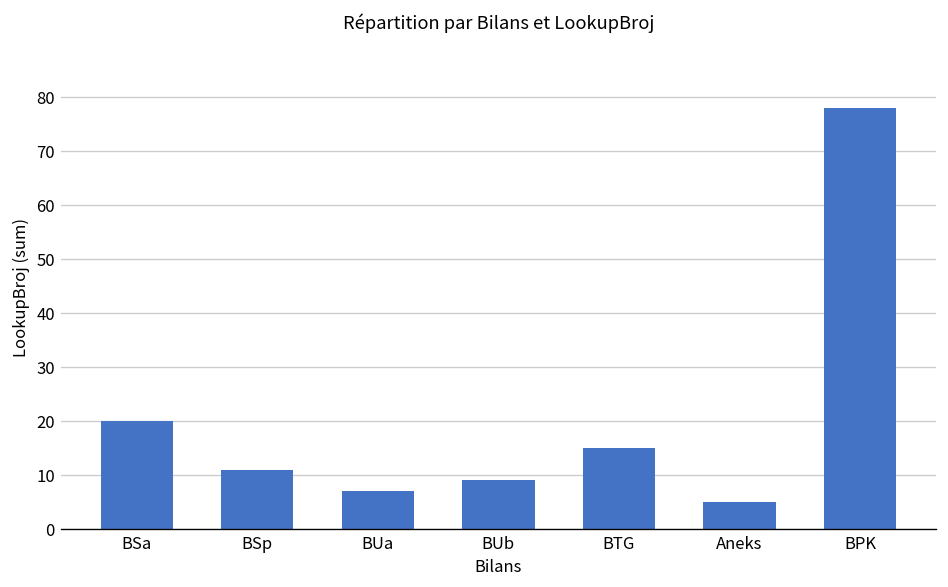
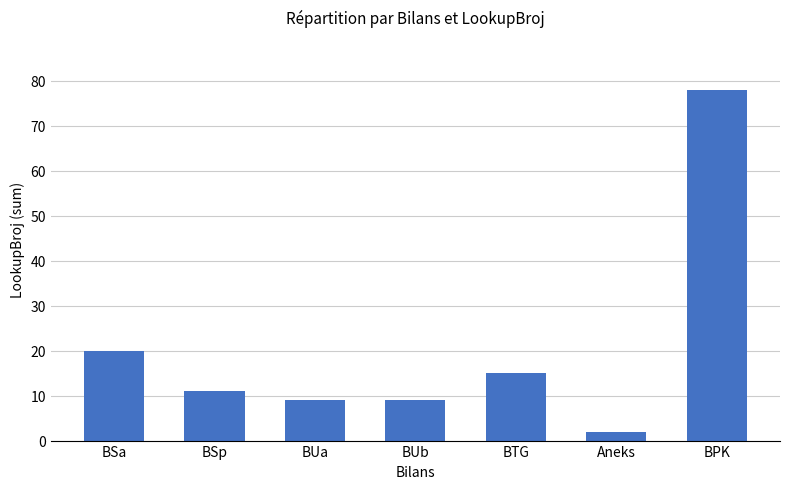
BUa: 7 -> 9
Aneks: 5 -> 2
